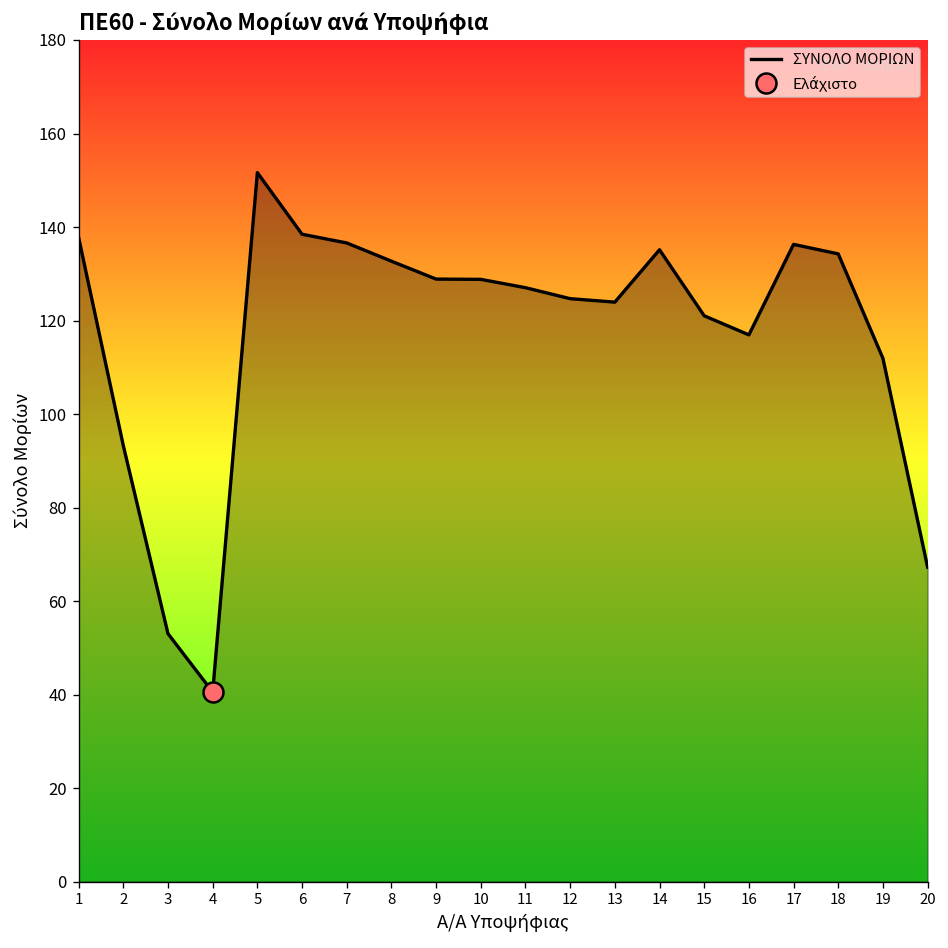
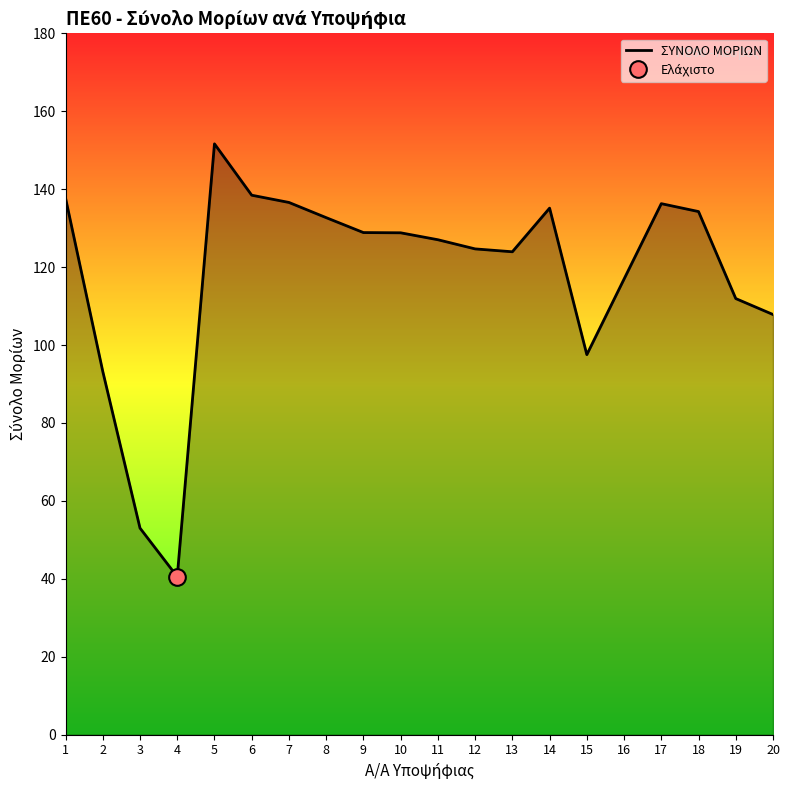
ΣΥΝΟΛΟ ΜΟΡΙΩΝ, 15: 121 -> 98
ΣΥΝΟΛΟ ΜΟΡΙΩΝ, 20: 67 -> 108
